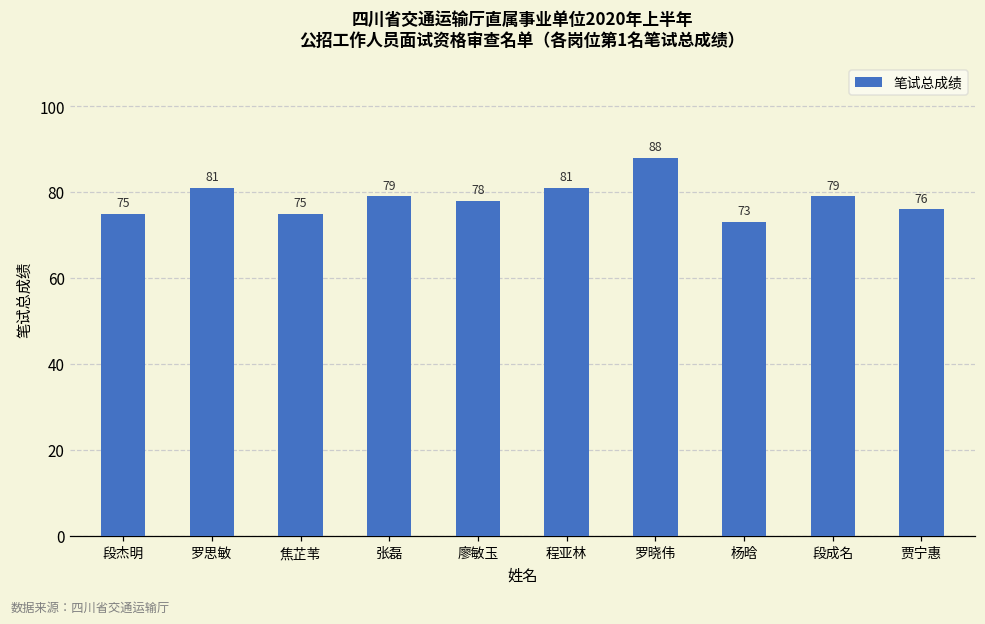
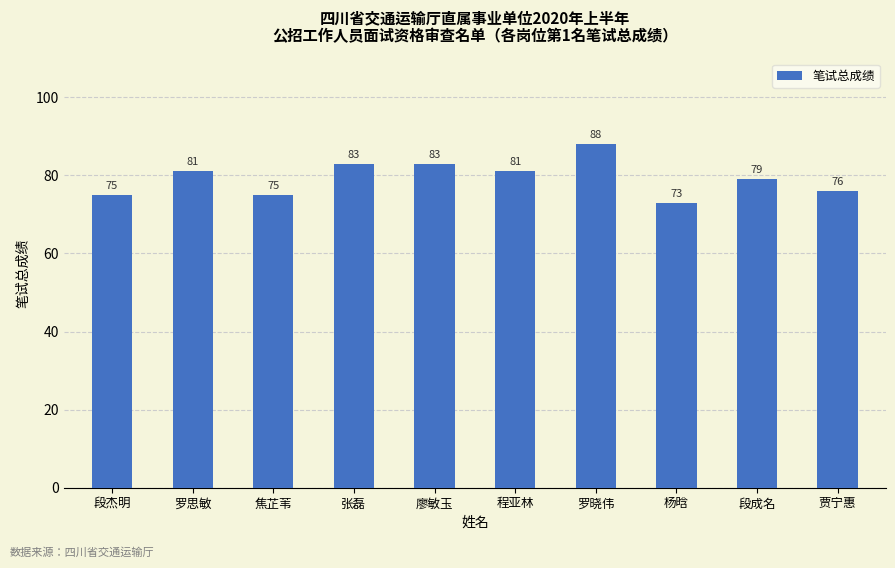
张磊: 79 -> 83
廖敏玉: 78 -> 83
